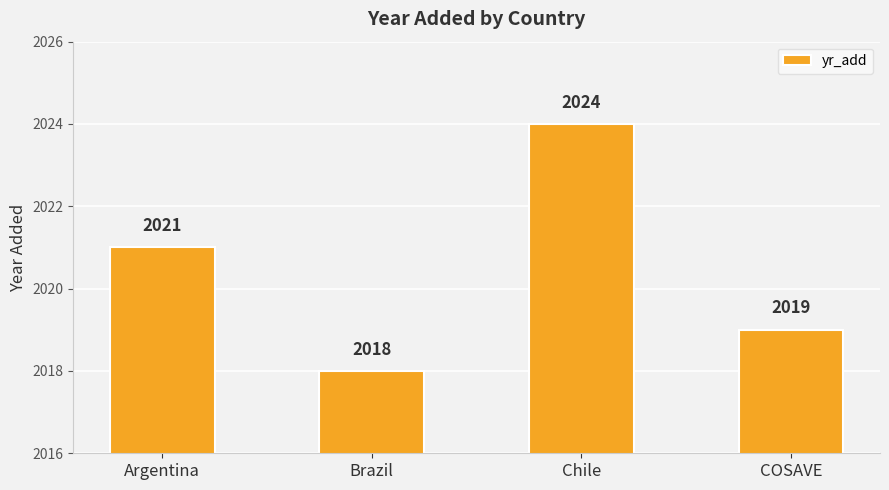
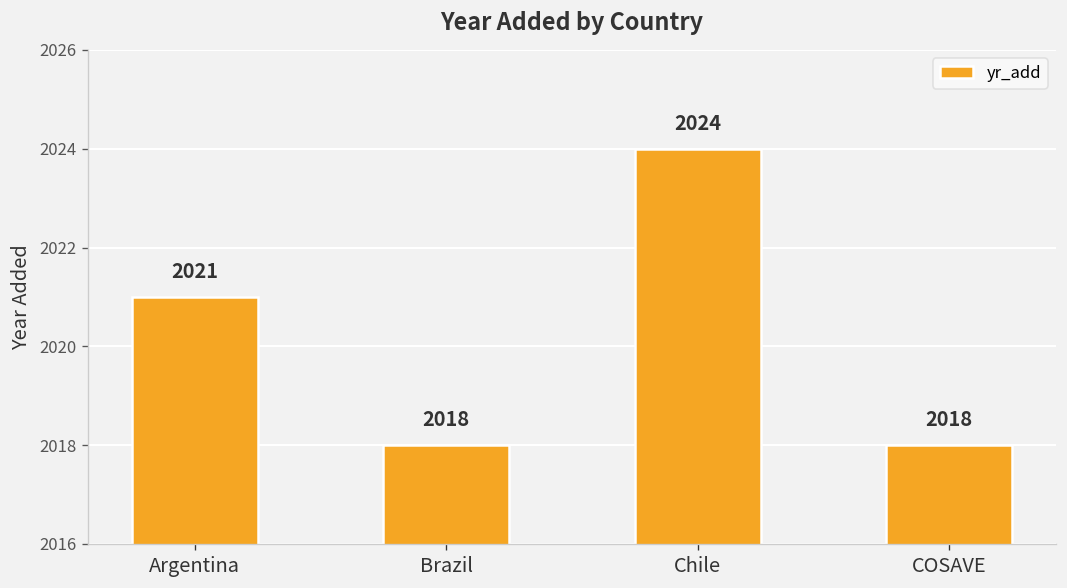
COSAVE: 2019 -> 2018
